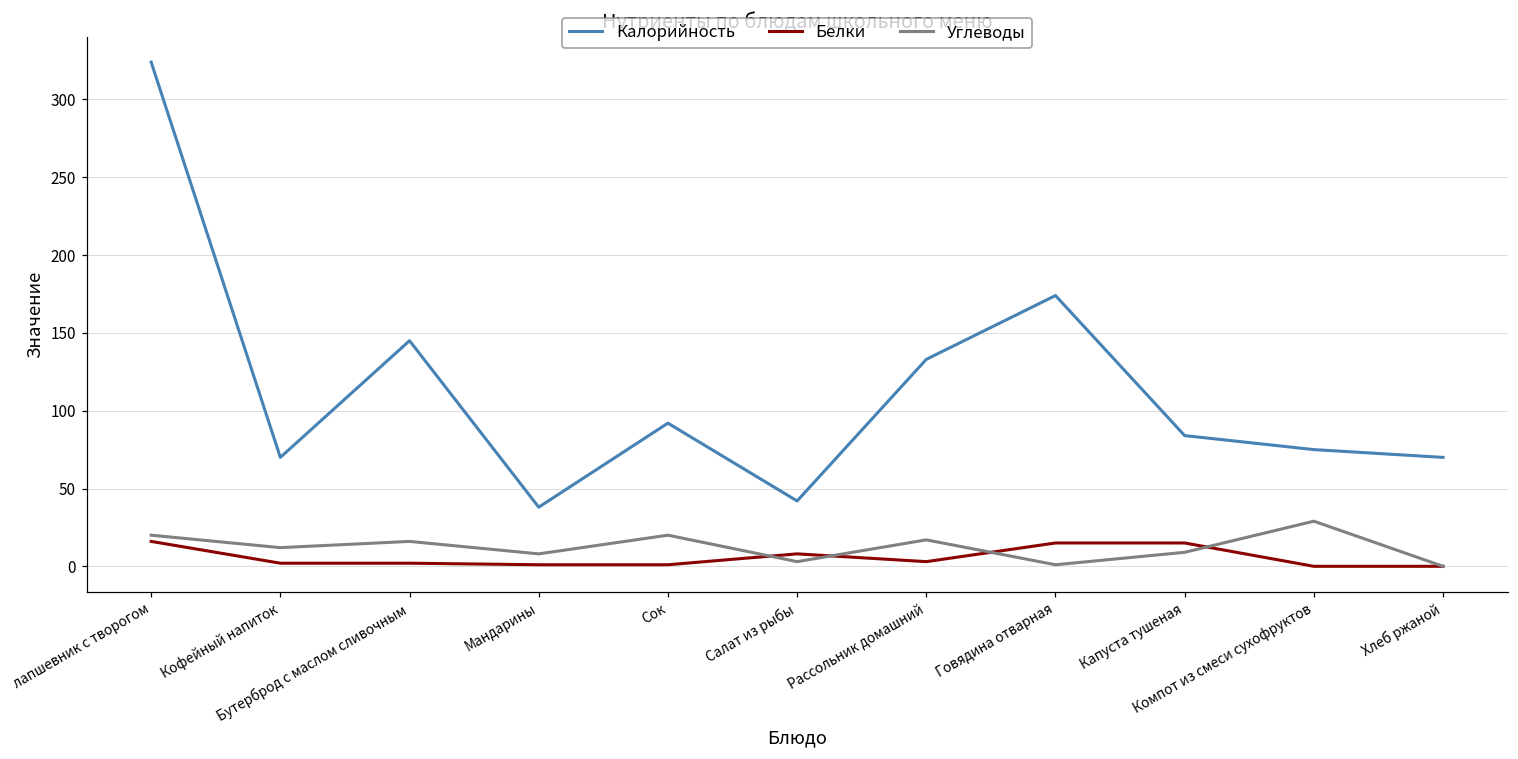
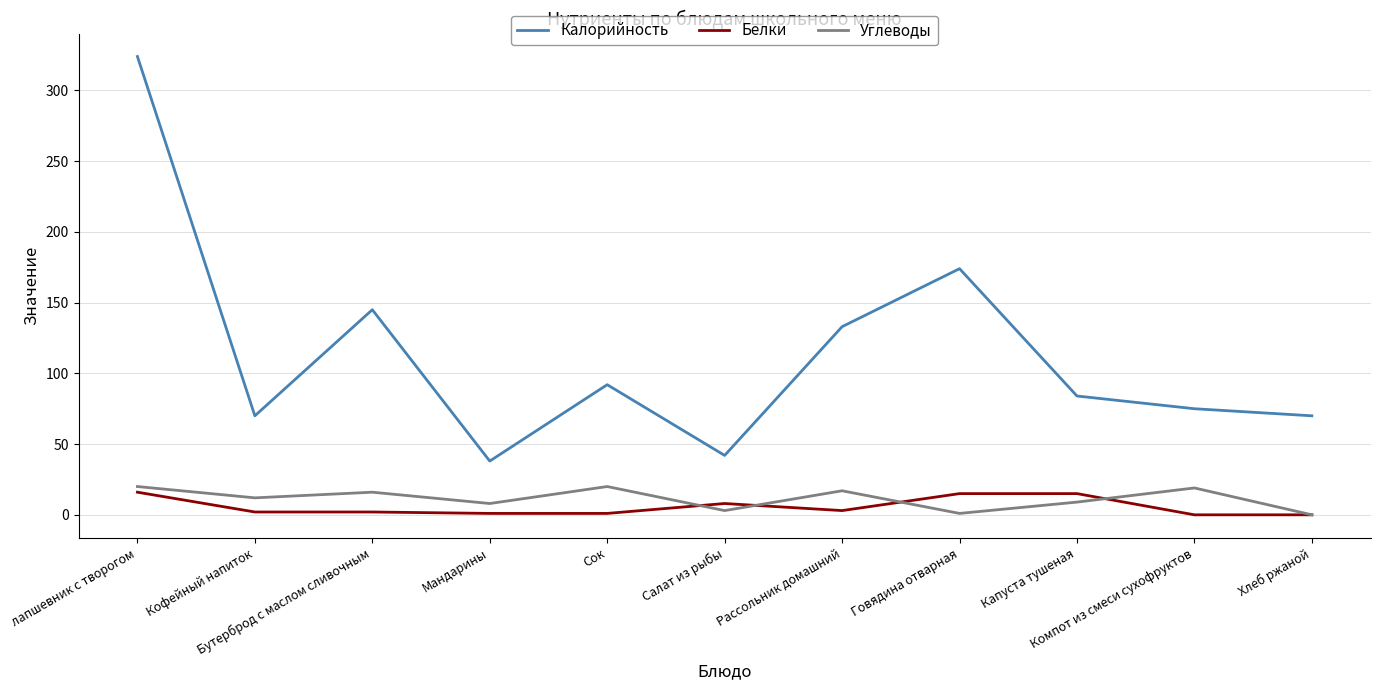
Углеводы, Компот из смеси сухофруктов: 29 -> 19
